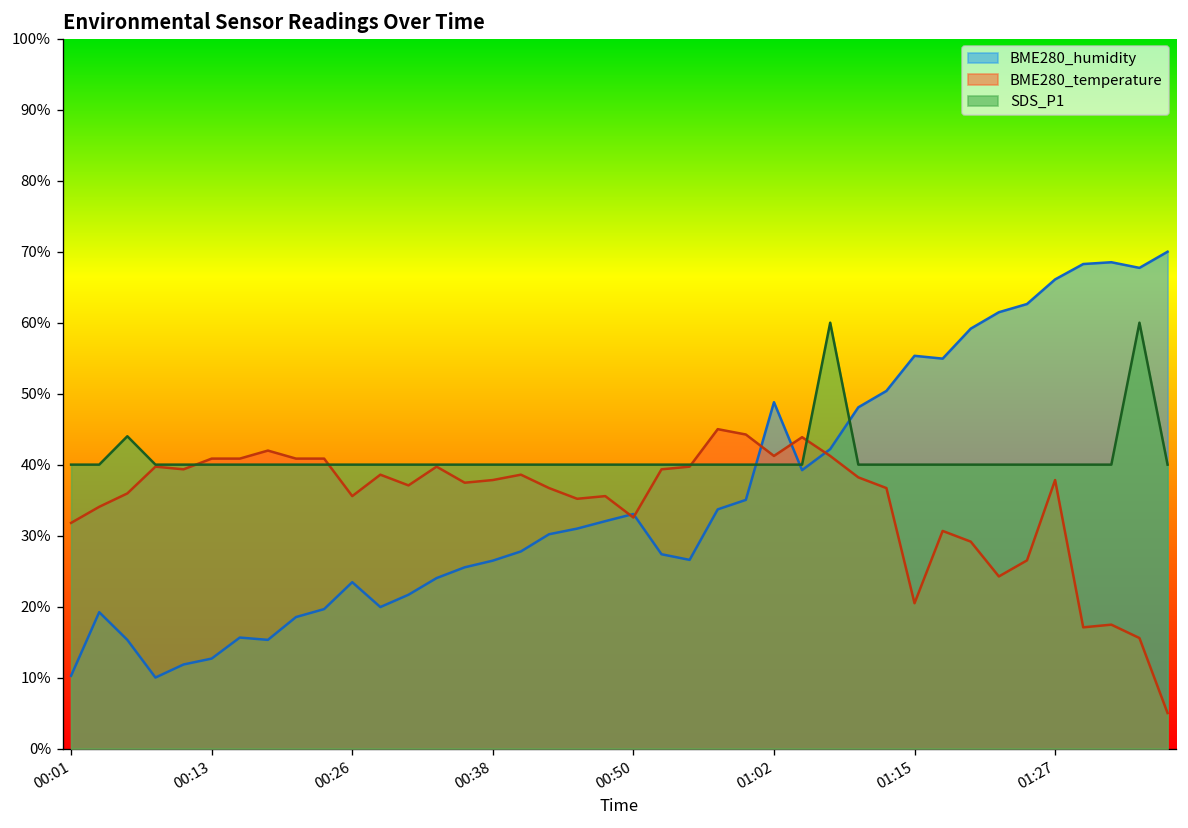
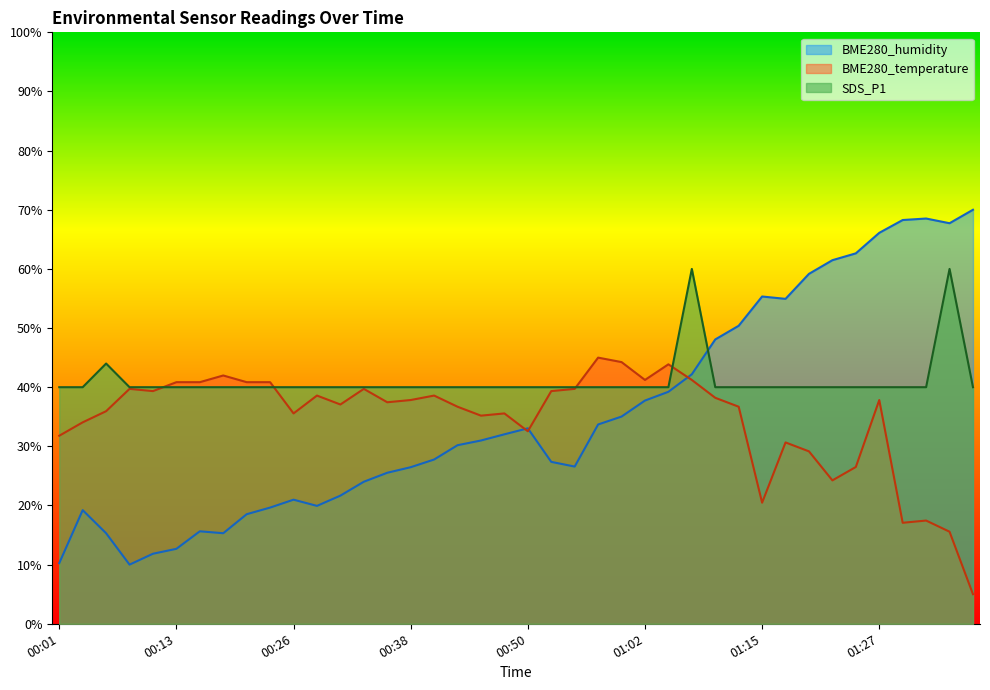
BME280_humidity, 00:26: 23% -> 21%
BME280_humidity, 01:02: 49% -> 38%
